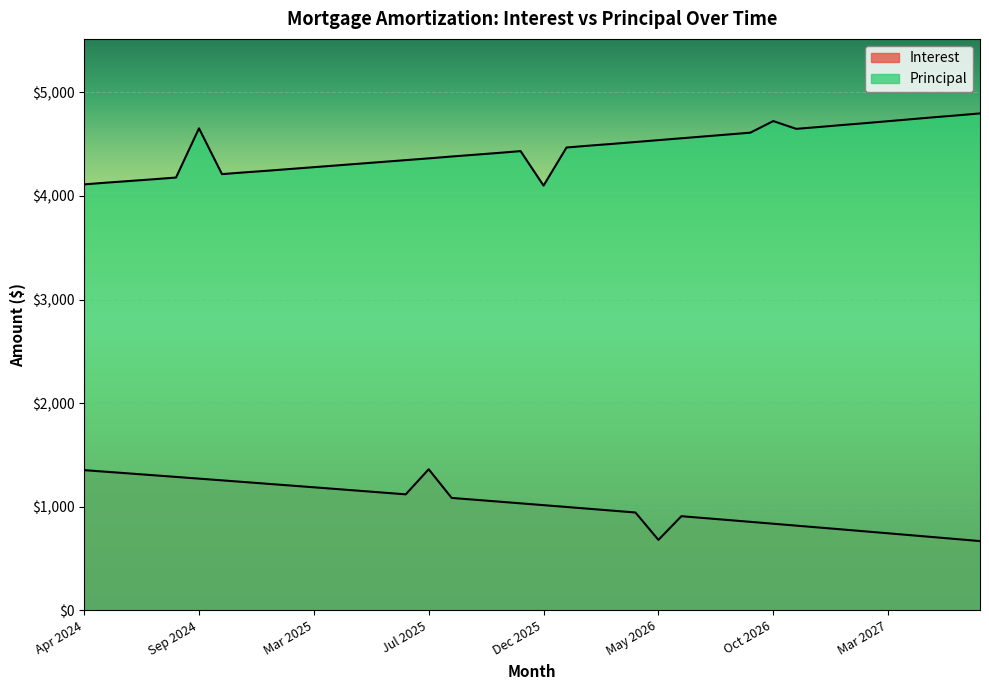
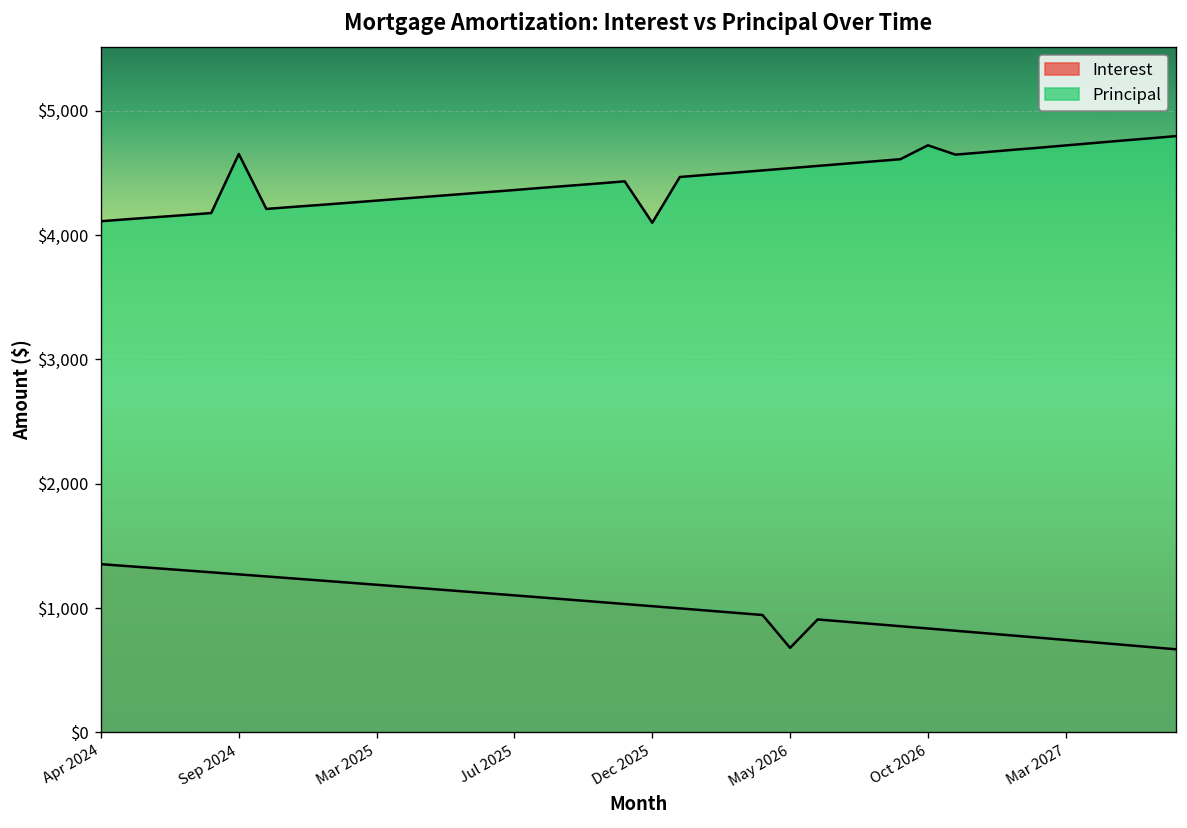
Interest, Jul 2025: $1,360 -> $1,100
